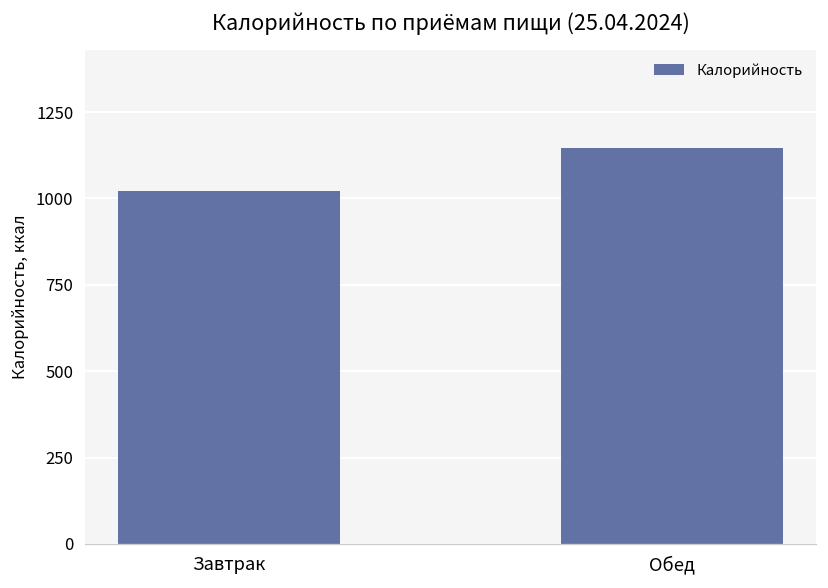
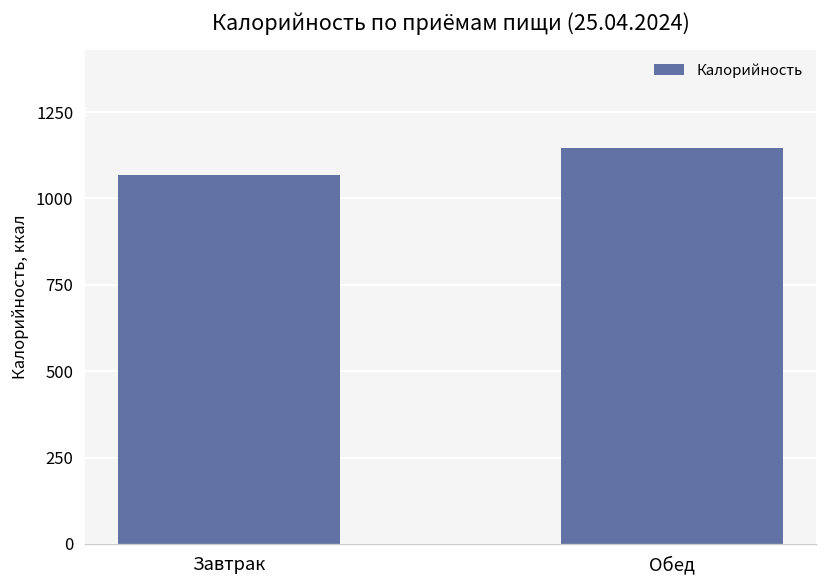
Завтрак: 1020 -> 1070
